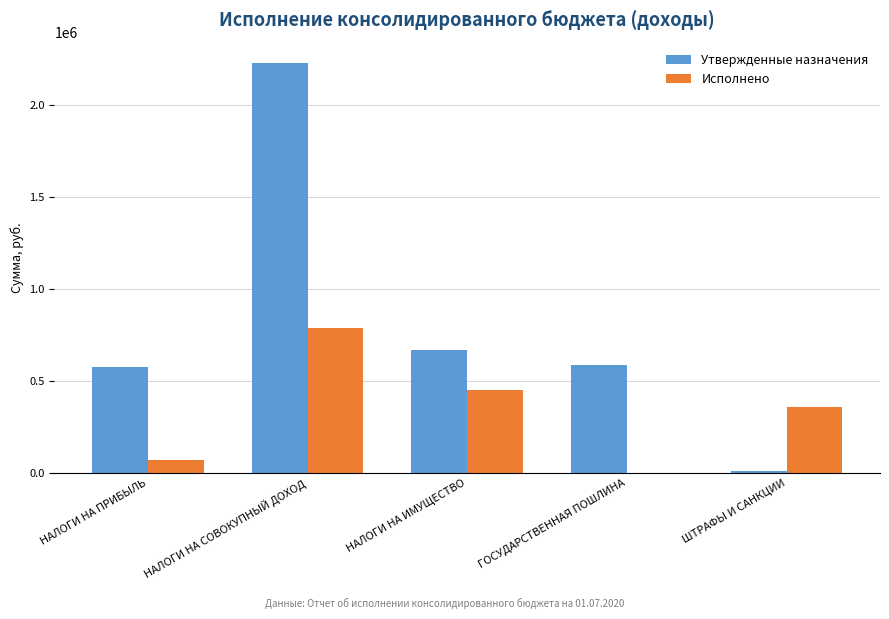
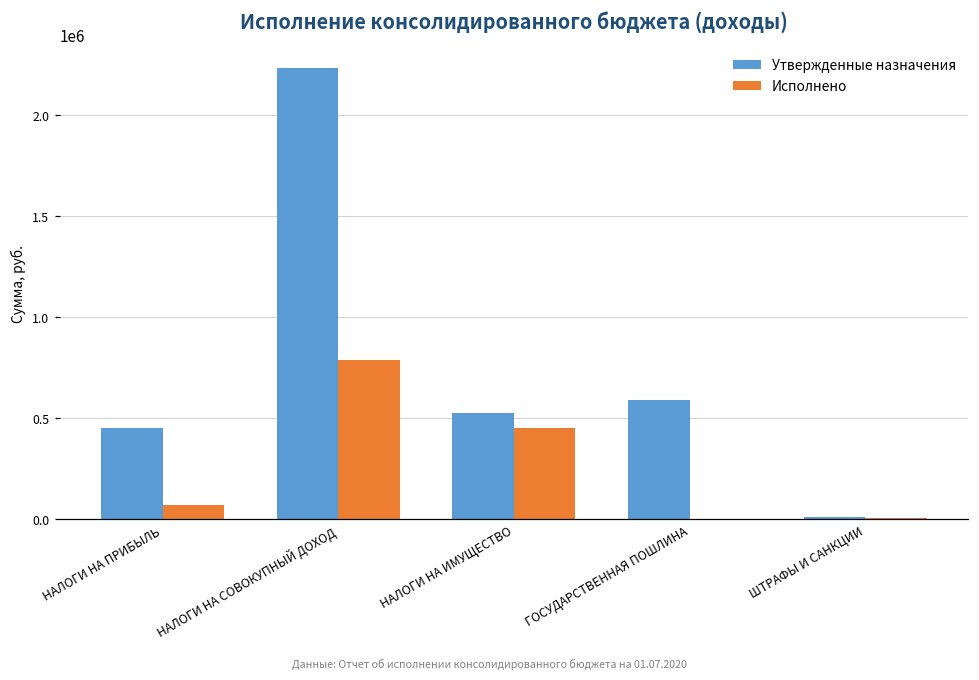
Утвержденные назначения, НАЛОГИ НА ПРИБЫЛЬ: 580000 -> 450000
Утвержденные назначения, НАЛОГИ НА ИМУЩЕСТВО: 670000 -> 530000
Исполнено, ШТРАФЫ И САНКЦИИ: 360000 -> 0
